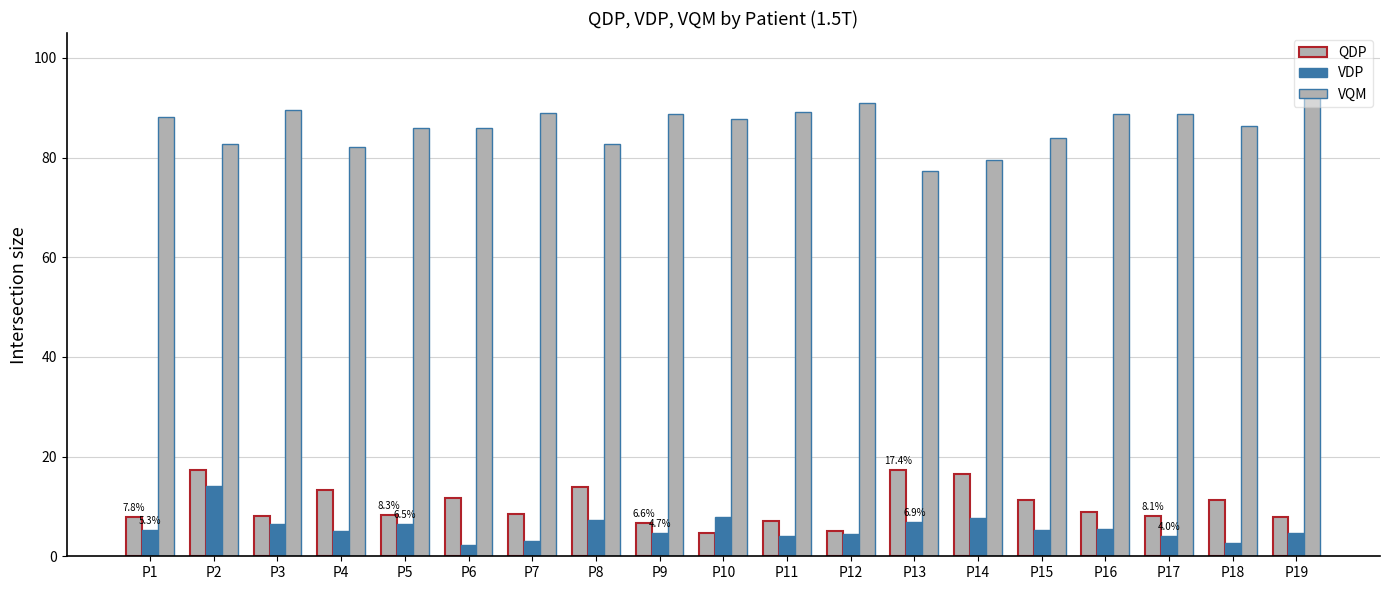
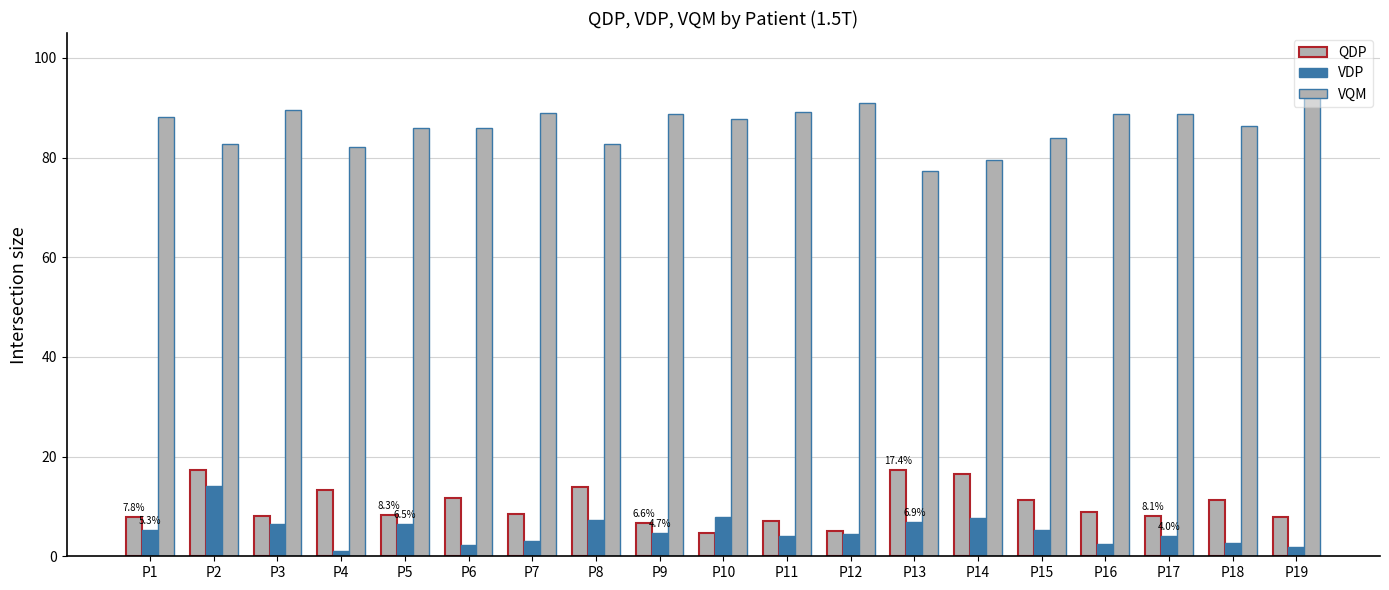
VDP, P4: 5 -> 1
VDP, P16: 5 -> 2
VDP, P19: 5 -> 2
